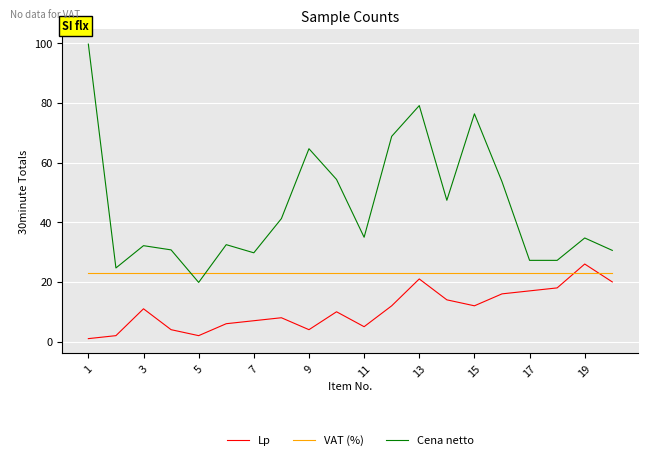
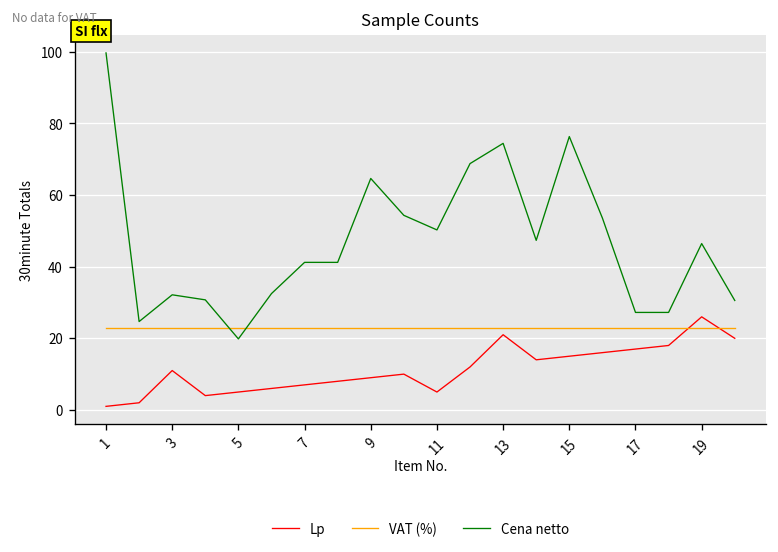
Lp, 5: 2 -> 5
Cena netto, 7: 30 -> 41
Lp, 9: 4 -> 9
Cena netto, 11: 35 -> 50
Cena netto, 13: 79 -> 74
Lp, 15: 12 -> 15
Cena netto, 19: 35 -> 46
